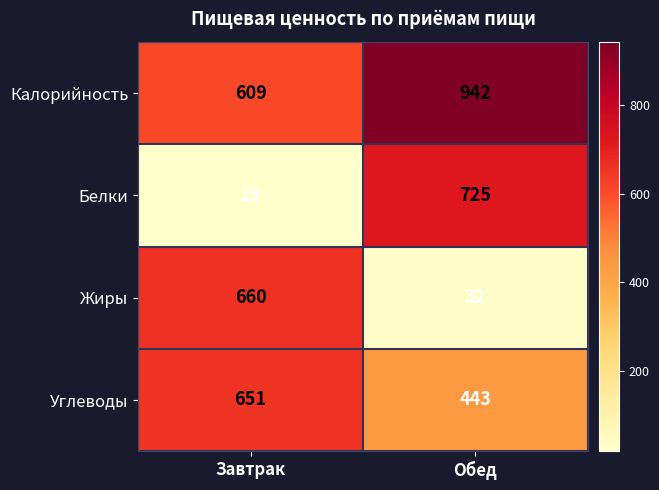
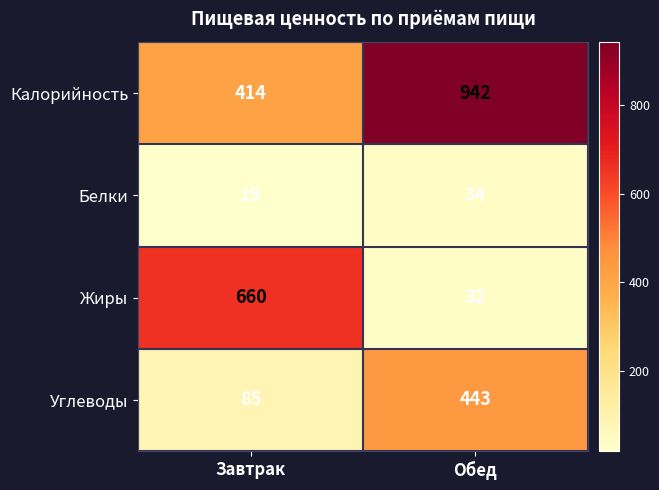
Калорийность, Завтрак: 609 -> 414
Белки, Обед: 725 -> 34
Углеводы, Завтрак: 651 -> 85
